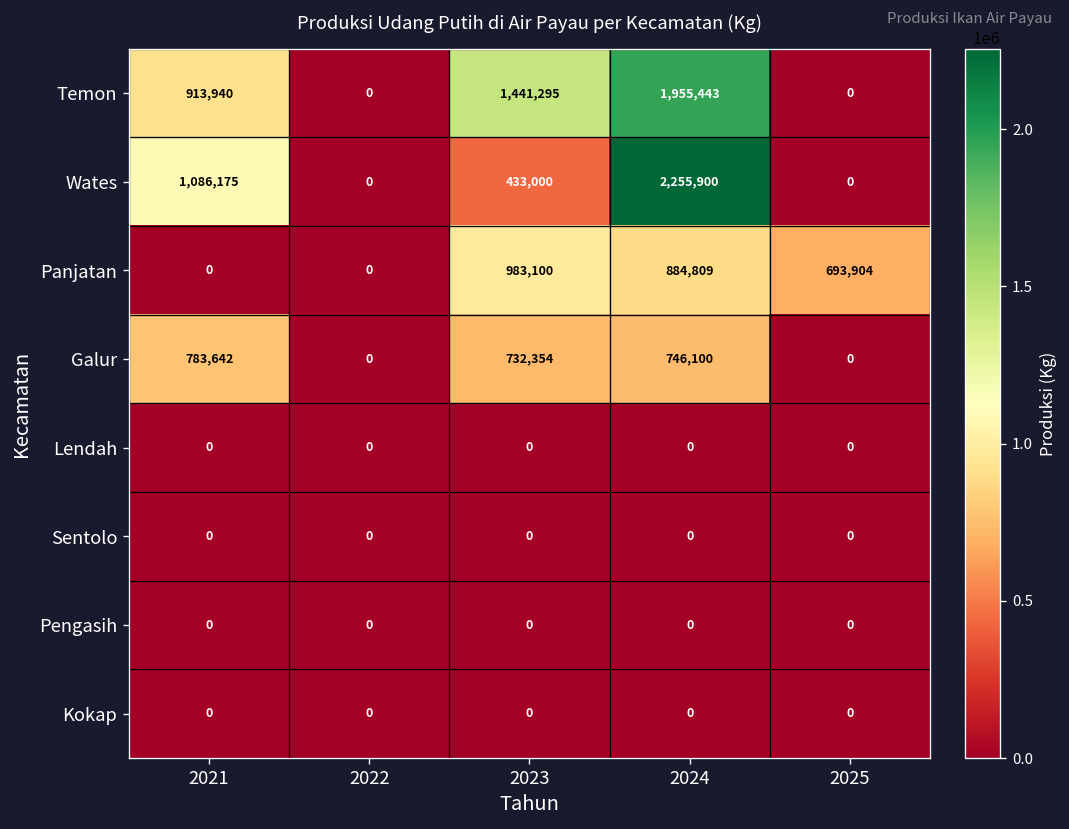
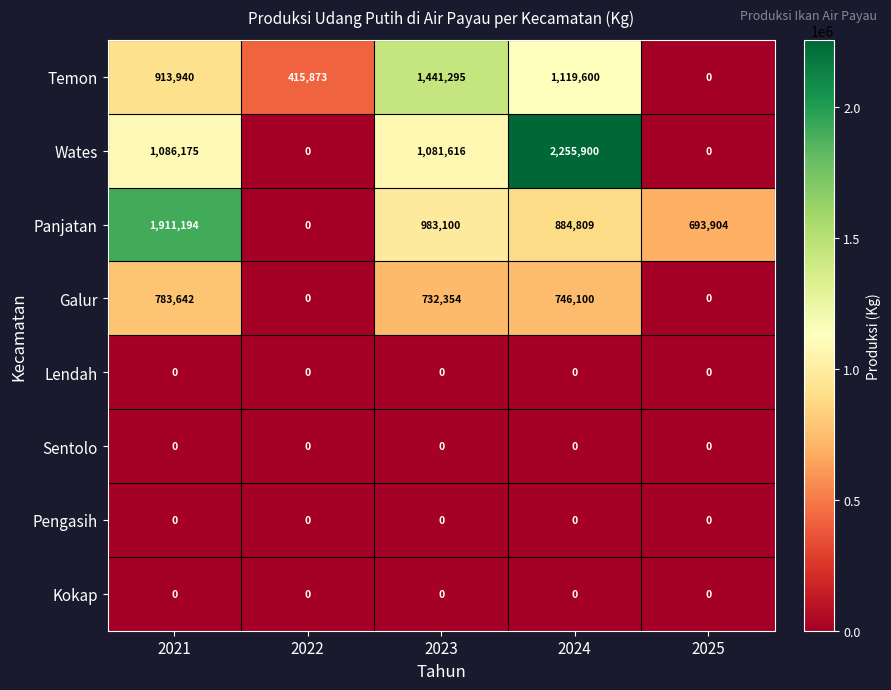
Temon, 2022: 0 -> 415,873
Temon, 2024: 1,955,443 -> 1,119,600
Wates, 2023: 433,000 -> 1,081,616
Panjatan, 2021: 0 -> 1,911,194
